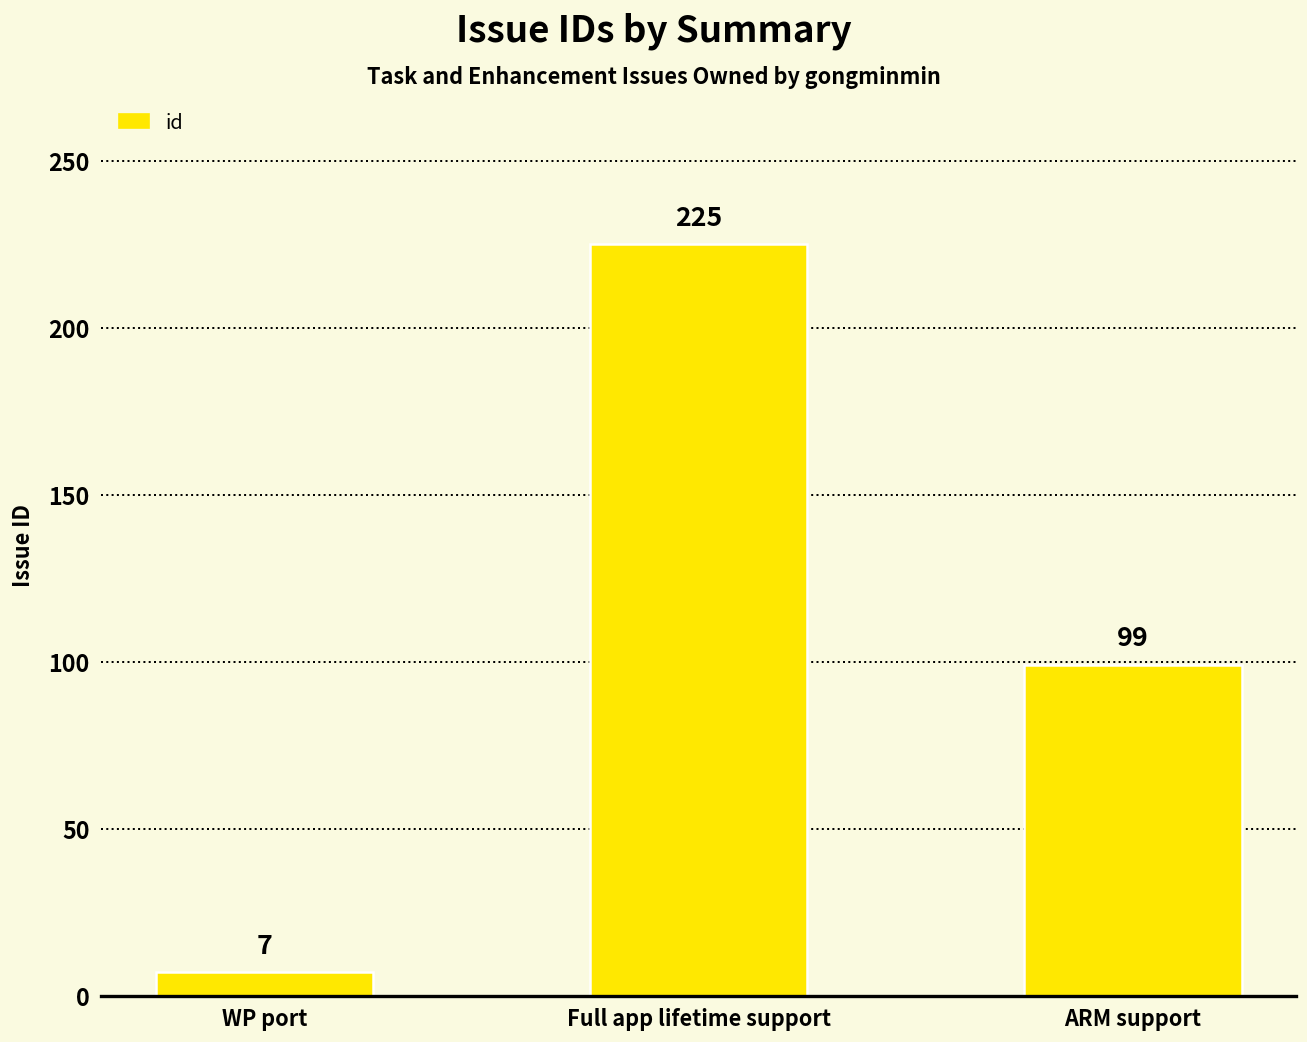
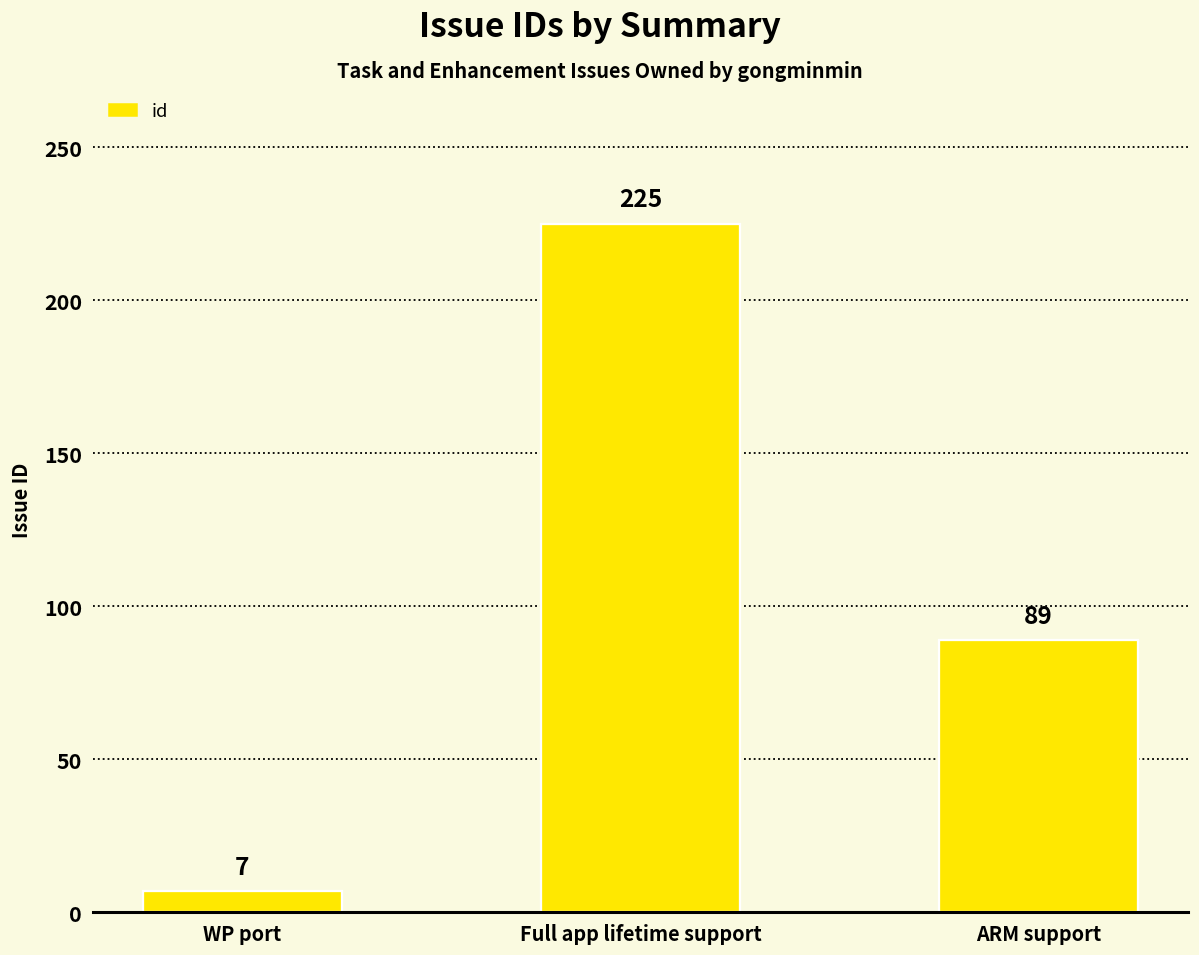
ARM support: 99 -> 89
